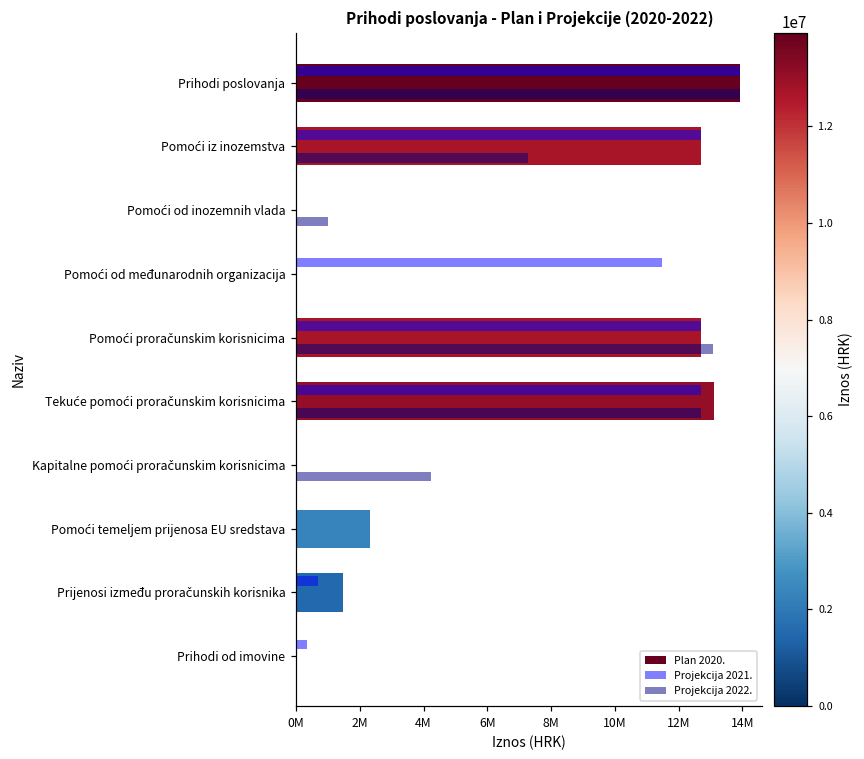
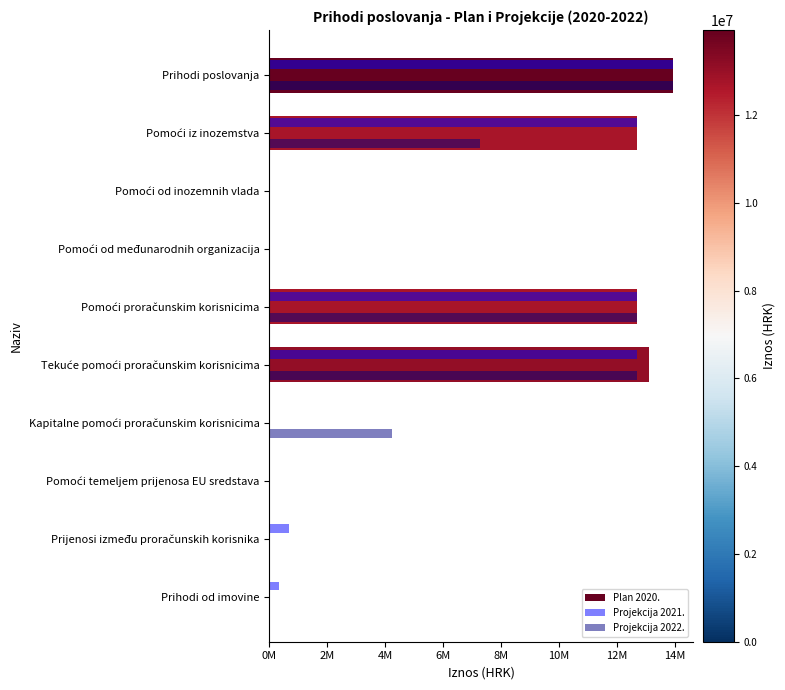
Projekcija 2022., Pomoći od inozemnih vlada: 1000000 -> 0
Projekcija 2021., Pomoći od međunarodnih organizacija: 11500000 -> 0
Projekcija 2022., Pomoći proračunskim korisnicima: 13100000 -> 12700000
Plan 2020., Pomoći temeljem prijenosa EU sredstava: 2300000 -> 0
Plan 2020., Prijenosi između proračunskih korisnika: 1500000 -> 0
